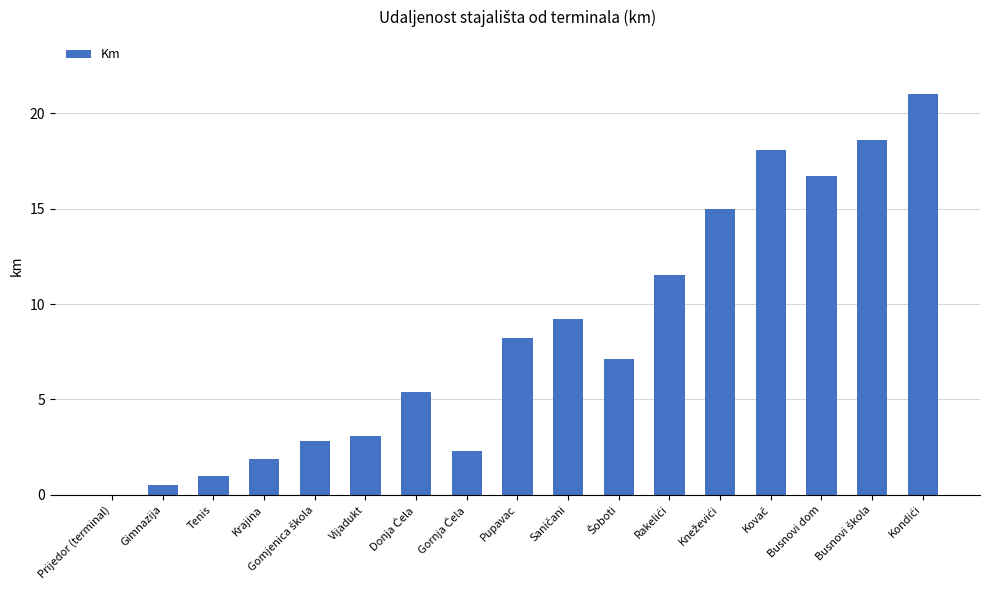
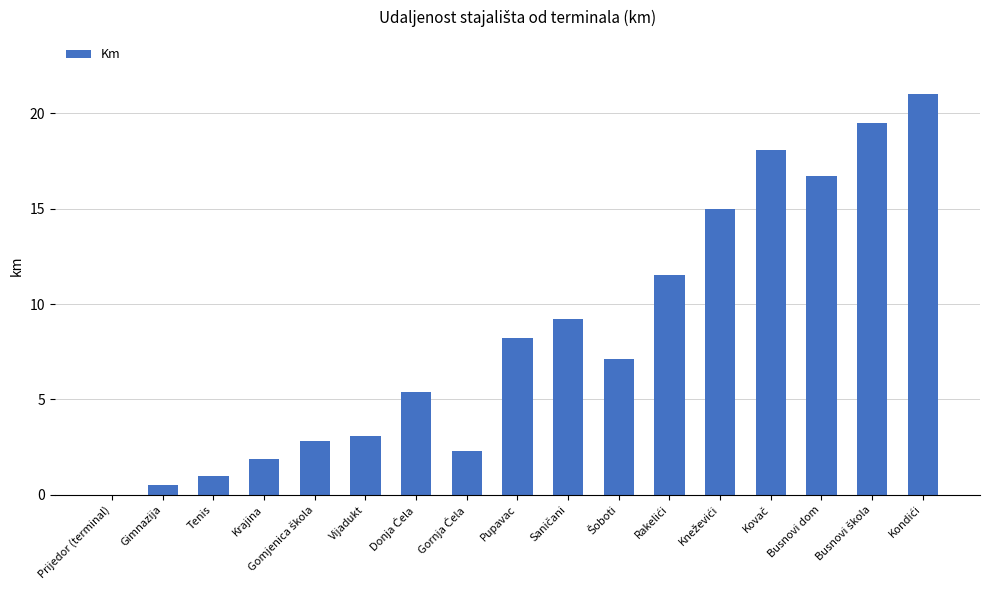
Busnovi škola: 18.6 -> 19.5
